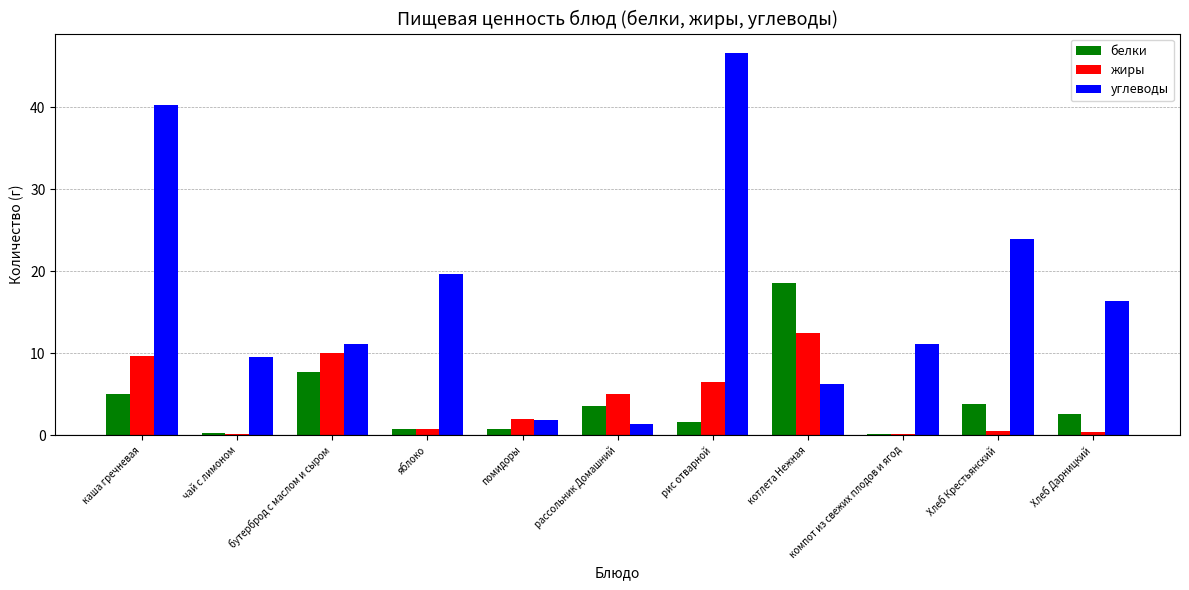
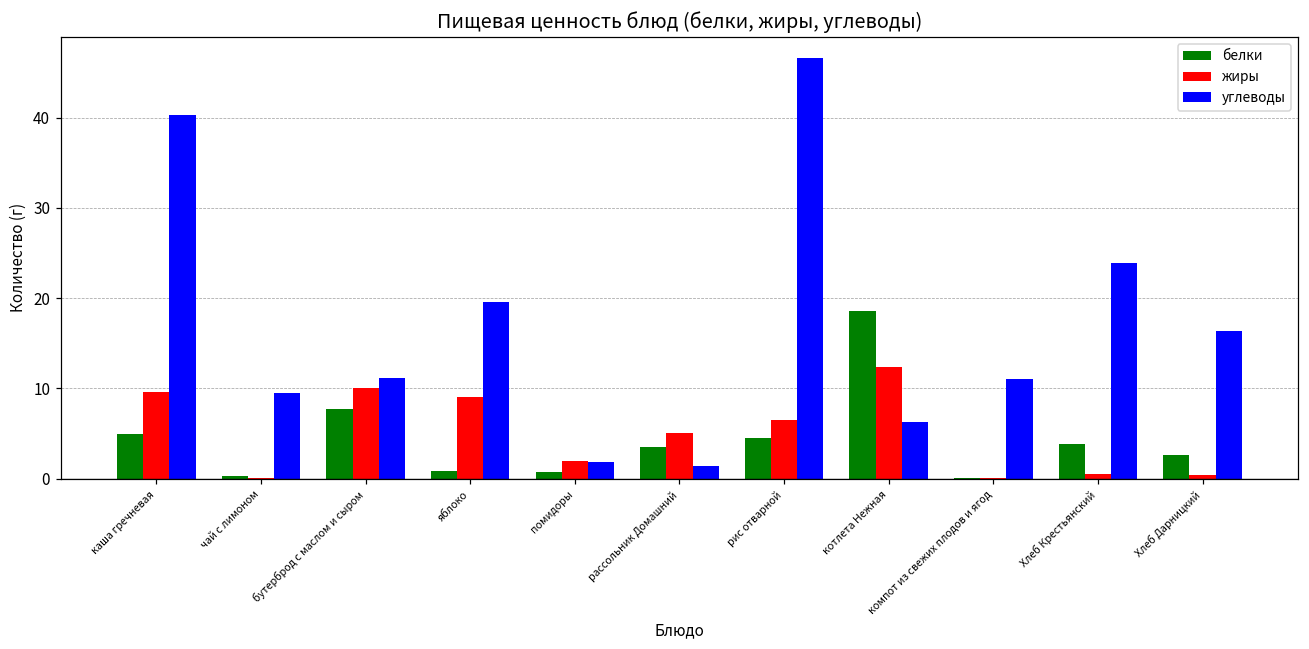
жиры, яблоко: 1 -> 9
белки, рис отварной: 2 -> 5
